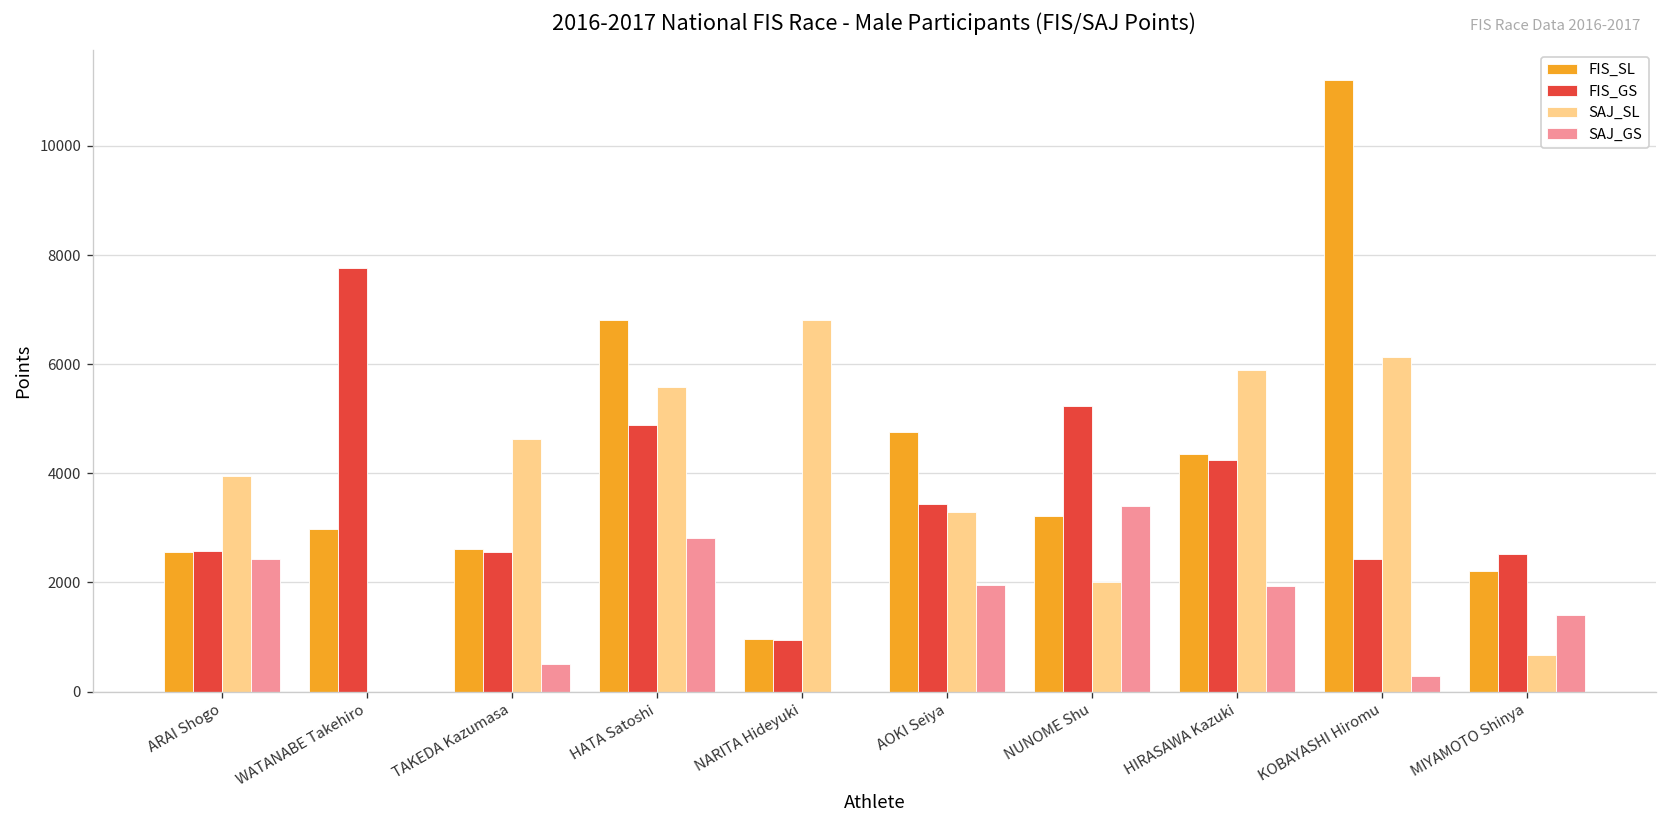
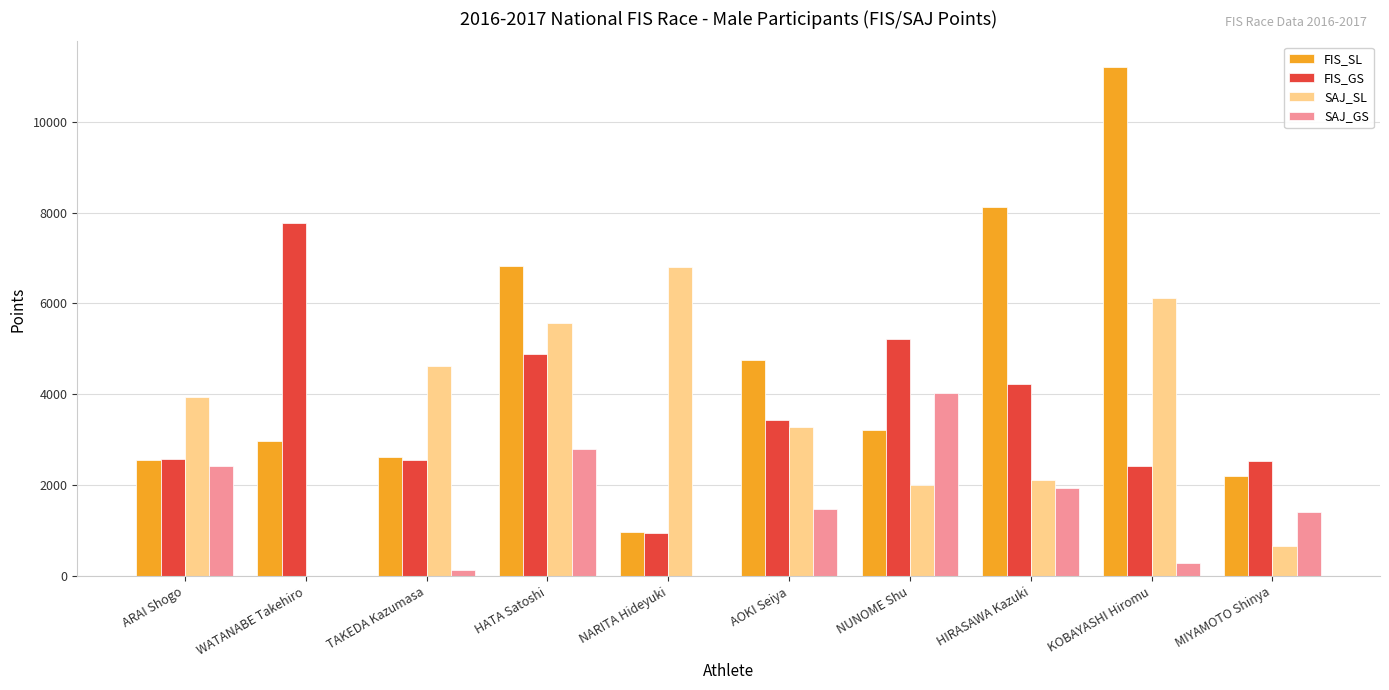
SAJ_GS, TAKEDA Kazumasa: 500 -> 100
SAJ_GS, AOKI Seiya: 1900 -> 1500
SAJ_GS, NUNOME Shu: 3400 -> 4000
FIS_SL, HIRASAWA Kazuki: 4400 -> 8100
SAJ_SL, HIRASAWA Kazuki: 5900 -> 2100
